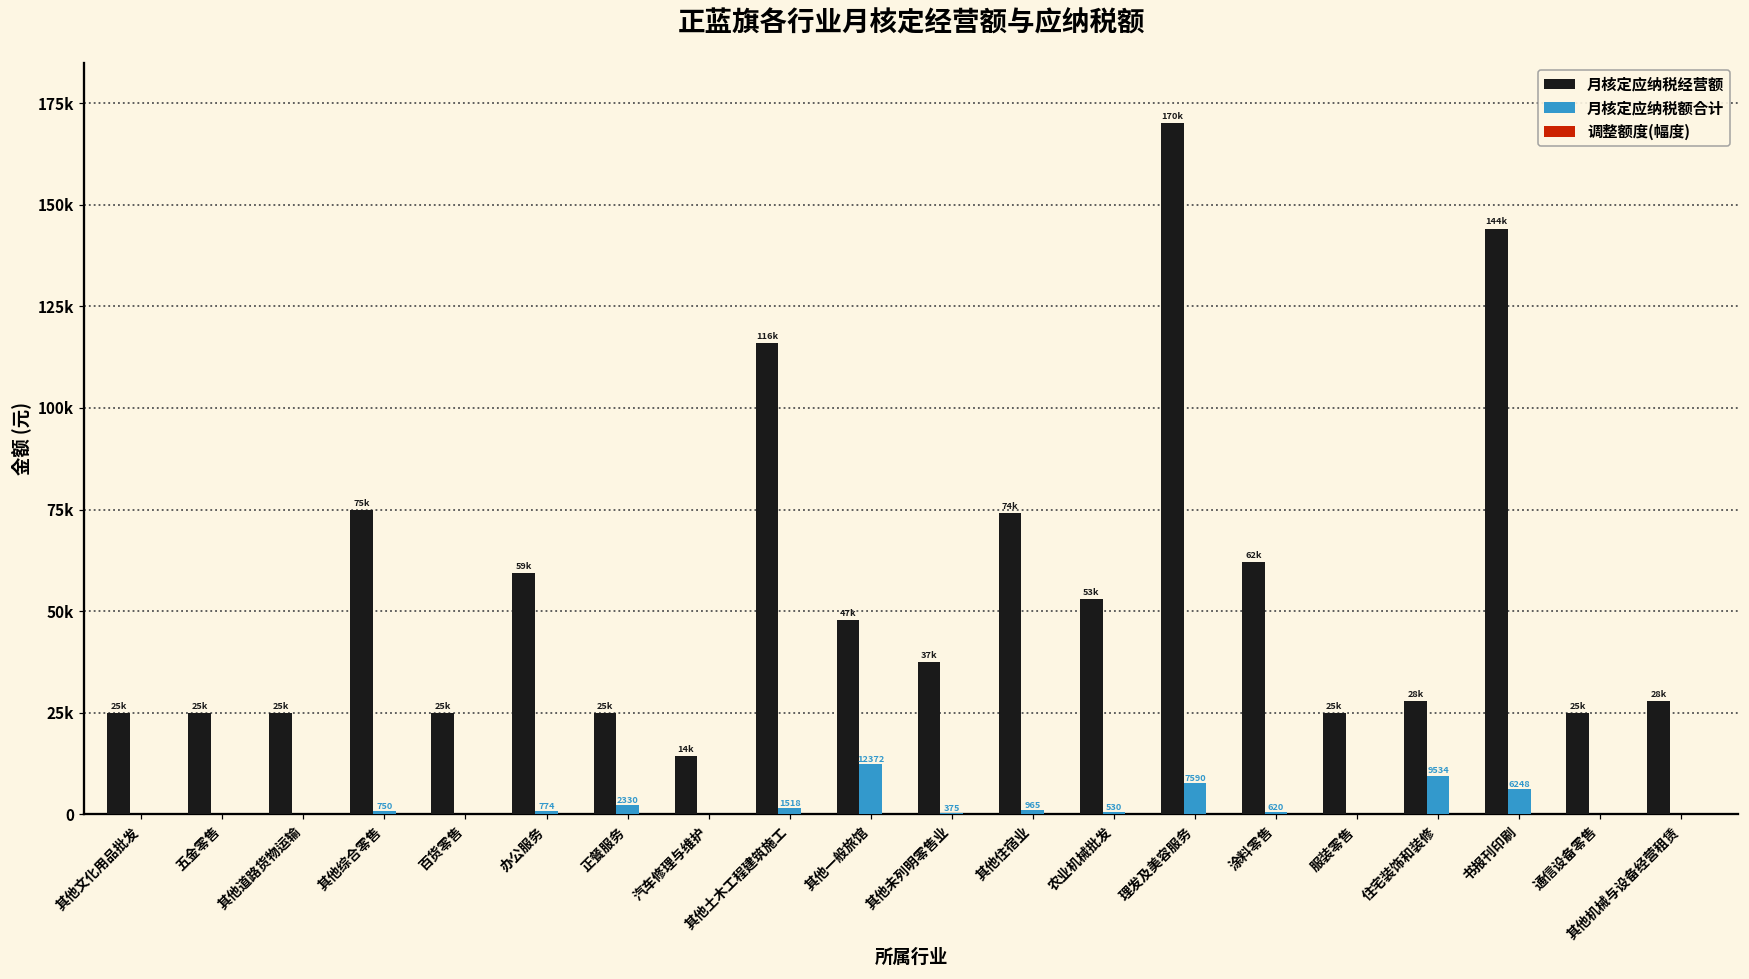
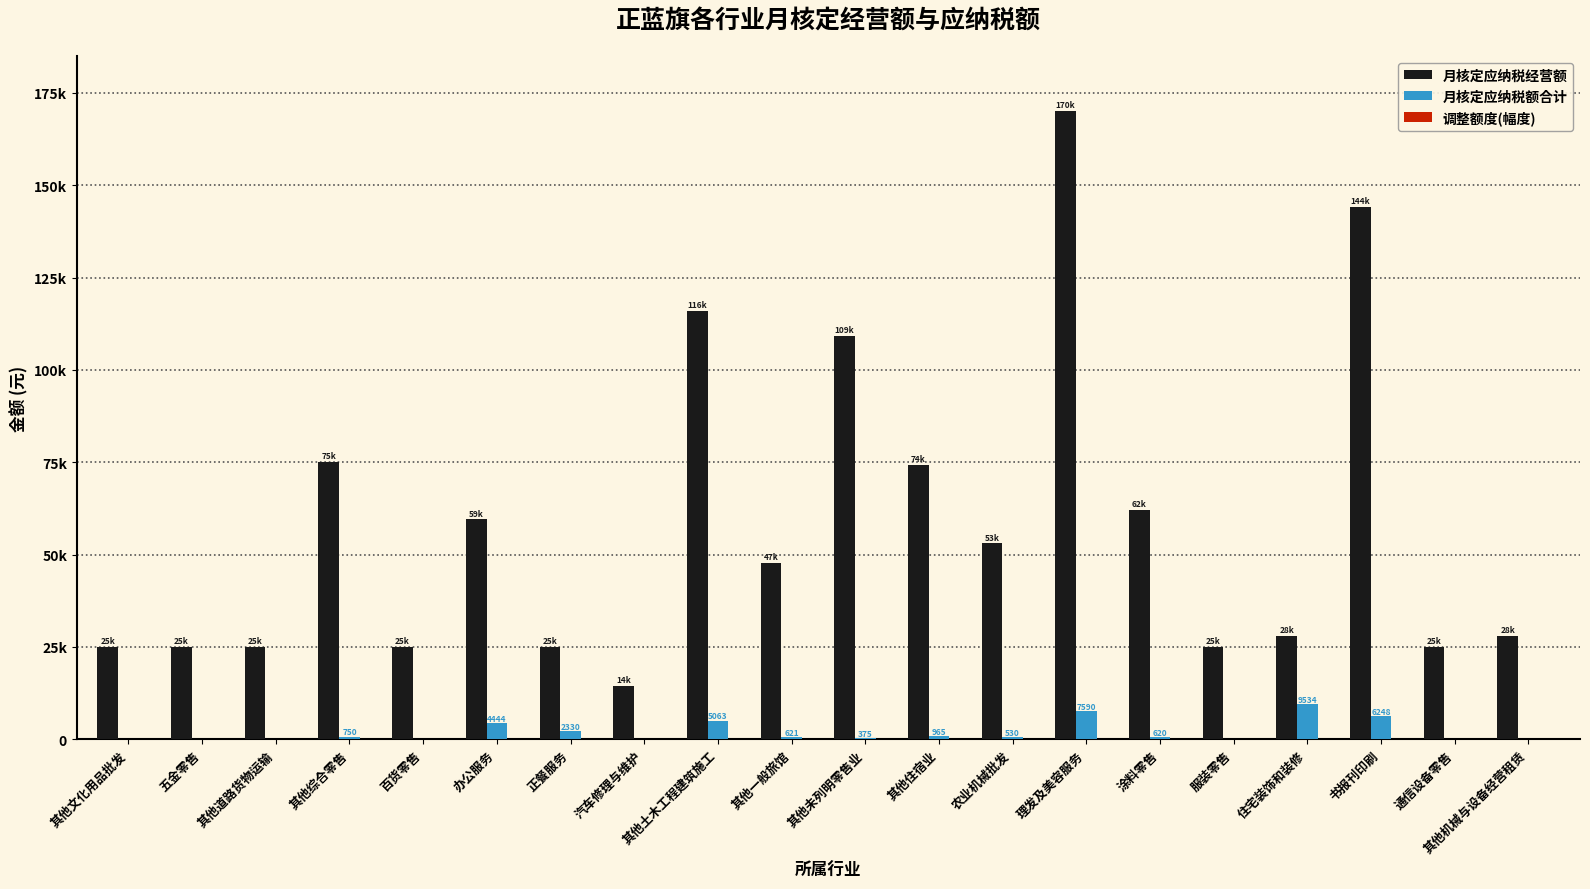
月核定应纳税额合计, 办公服务: 774 -> 4444
月核定应纳税额合计, 其他土木工程建筑施工: 1518 -> 5063
月核定应纳税额合计, 其他一般旅馆: 12372 -> 621
月核定应纳税经营额, 其他未列明零售业: 37k -> 109k
